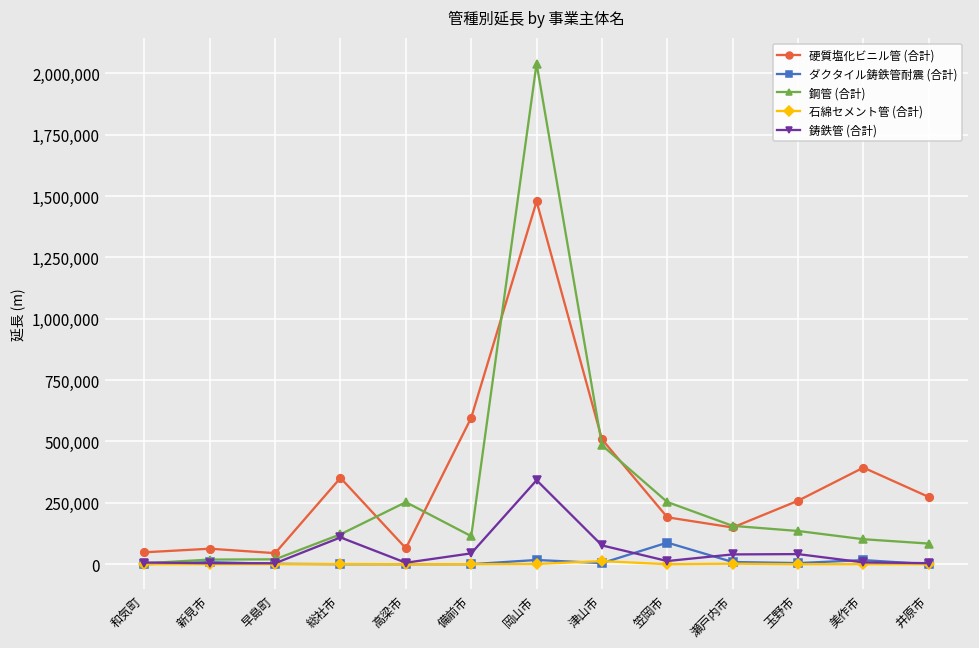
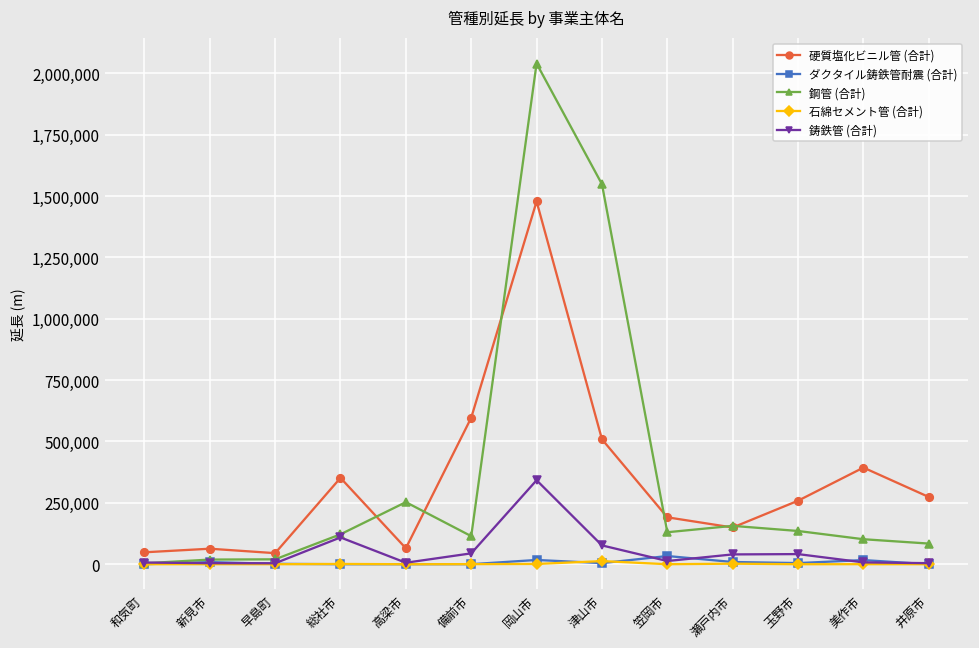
鋼管 (合計), 津山市: 480,000 -> 1,550,000
ダクタイル鋳鉄管耐震 (合計), 笠岡市: 90,000 -> 30,000
鋼管 (合計), 笠岡市: 250,000 -> 130,000
